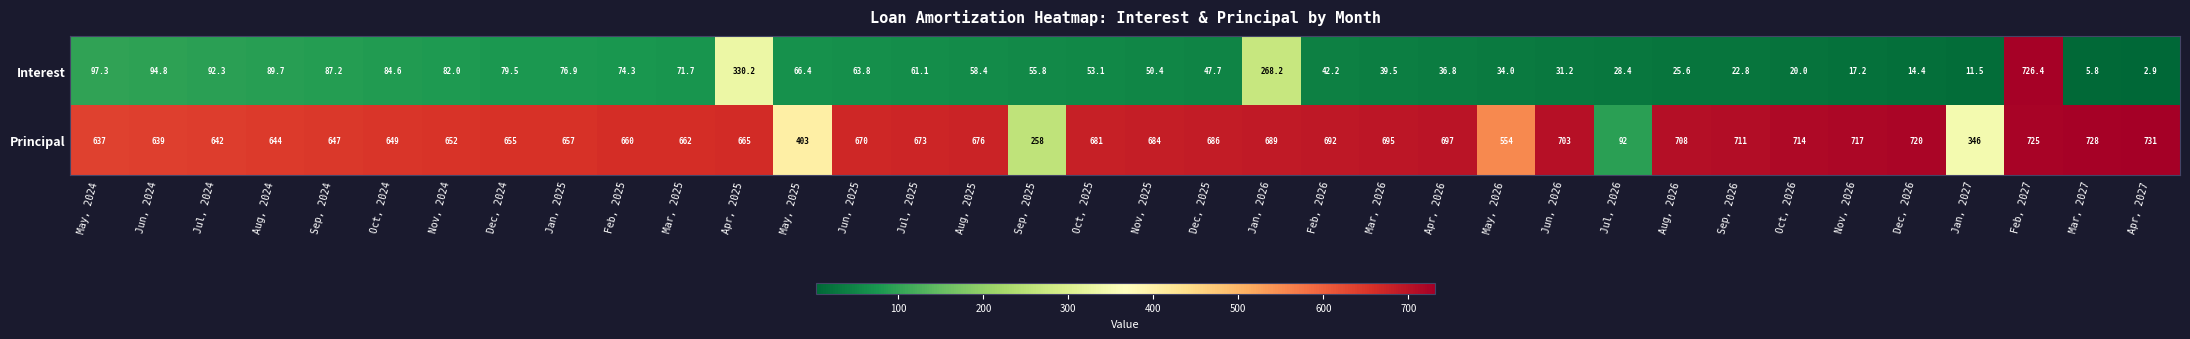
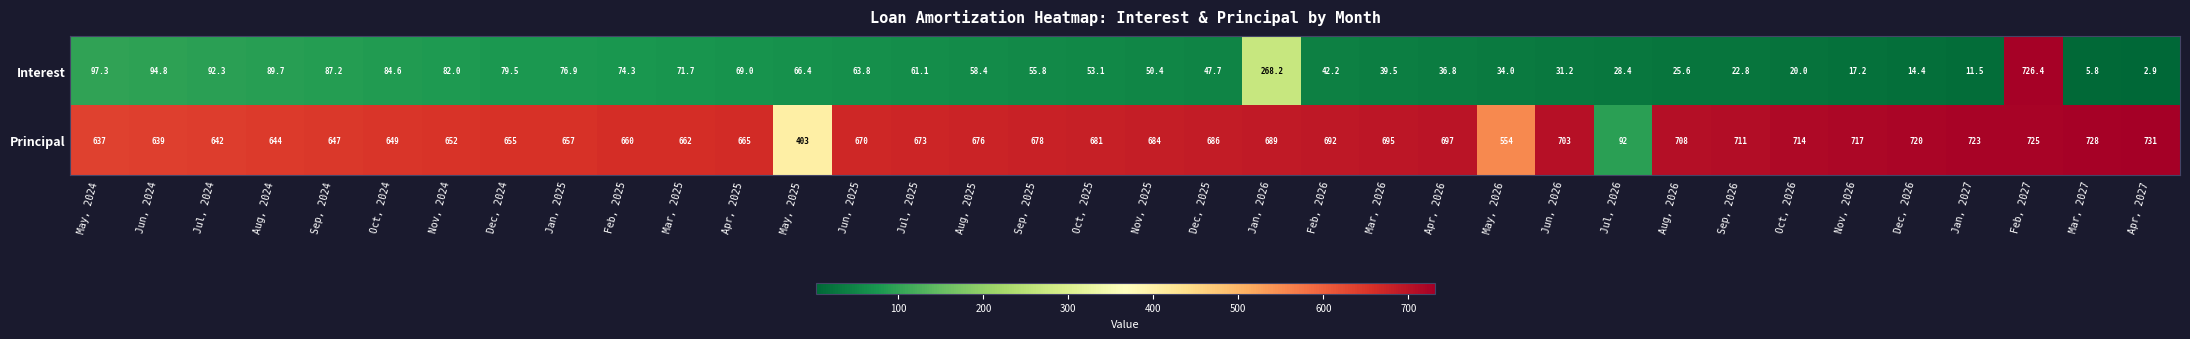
Interest, Apr, 2025: 330.2 -> 69.0
Principal, Sep, 2025: 258 -> 678
Principal, Jan, 2027: 346 -> 723
